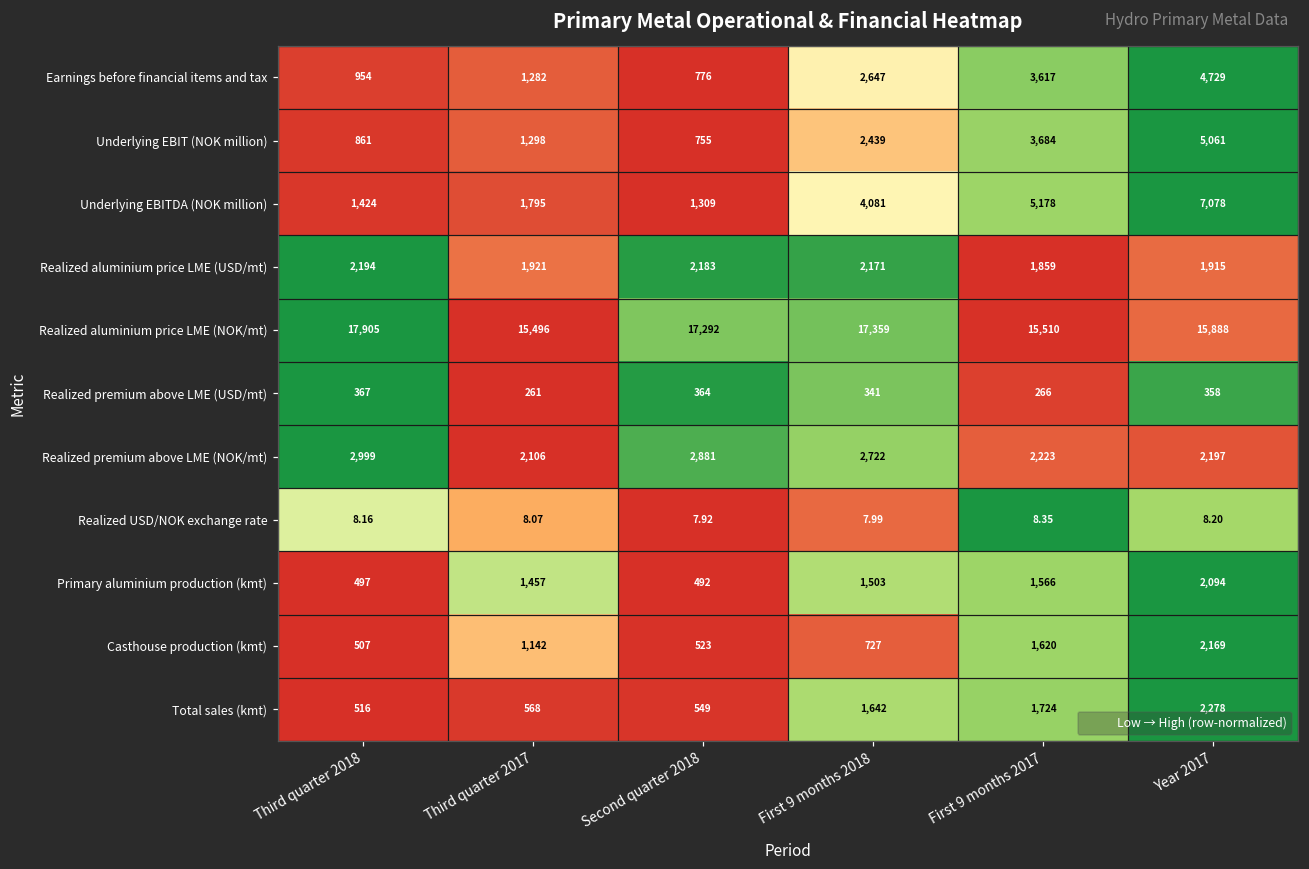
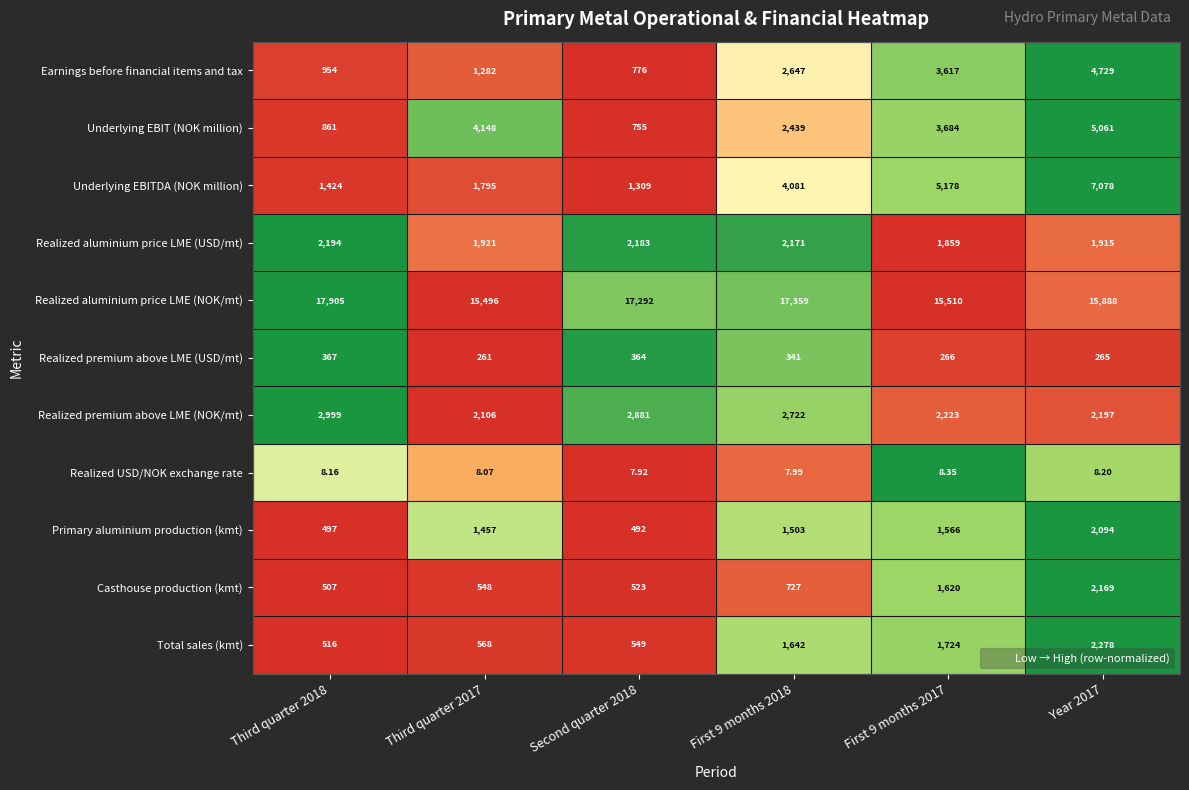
Underlying EBIT (NOK million), Third quarter 2017: 1,298 -> 4,148
Realized premium above LME (USD/mt), Year 2017: 358 -> 265
Casthouse production (kmt), Third quarter 2017: 1,142 -> 548
